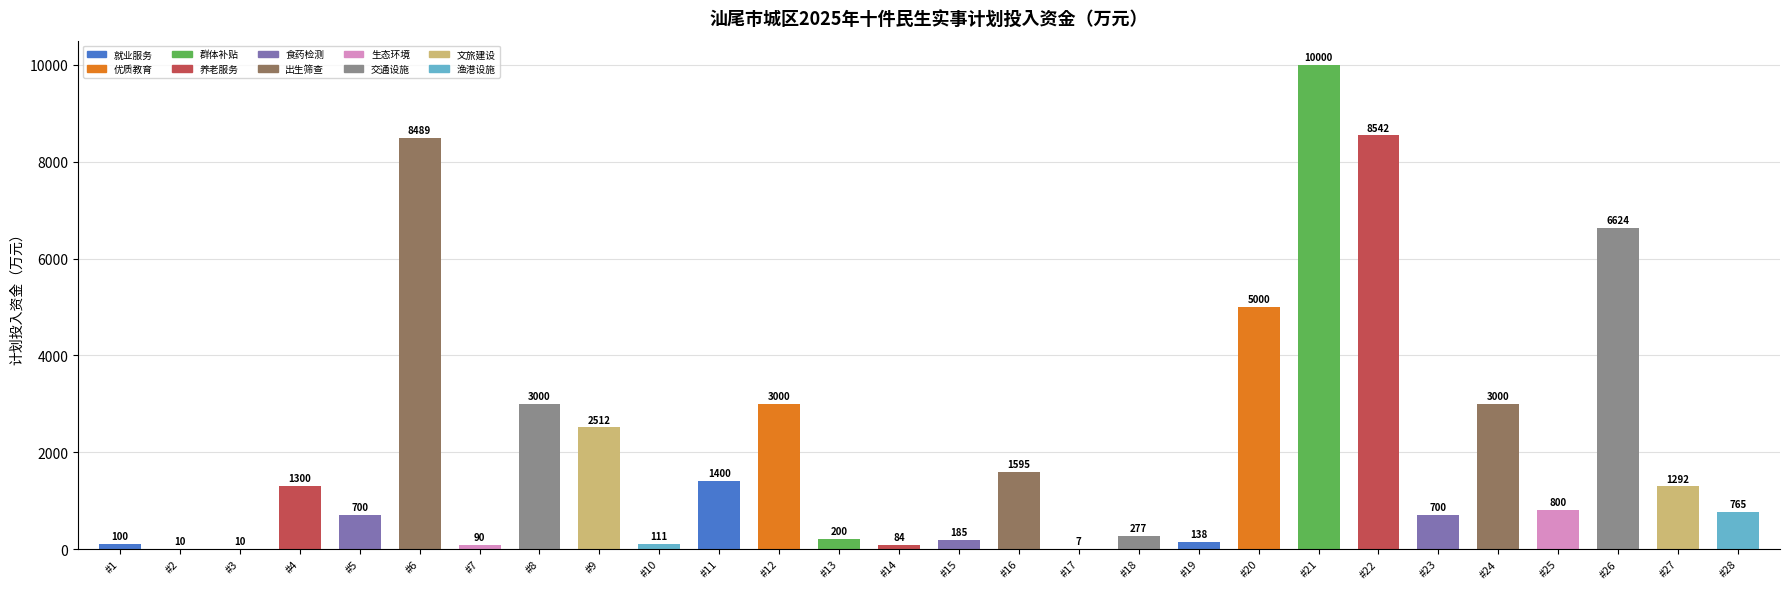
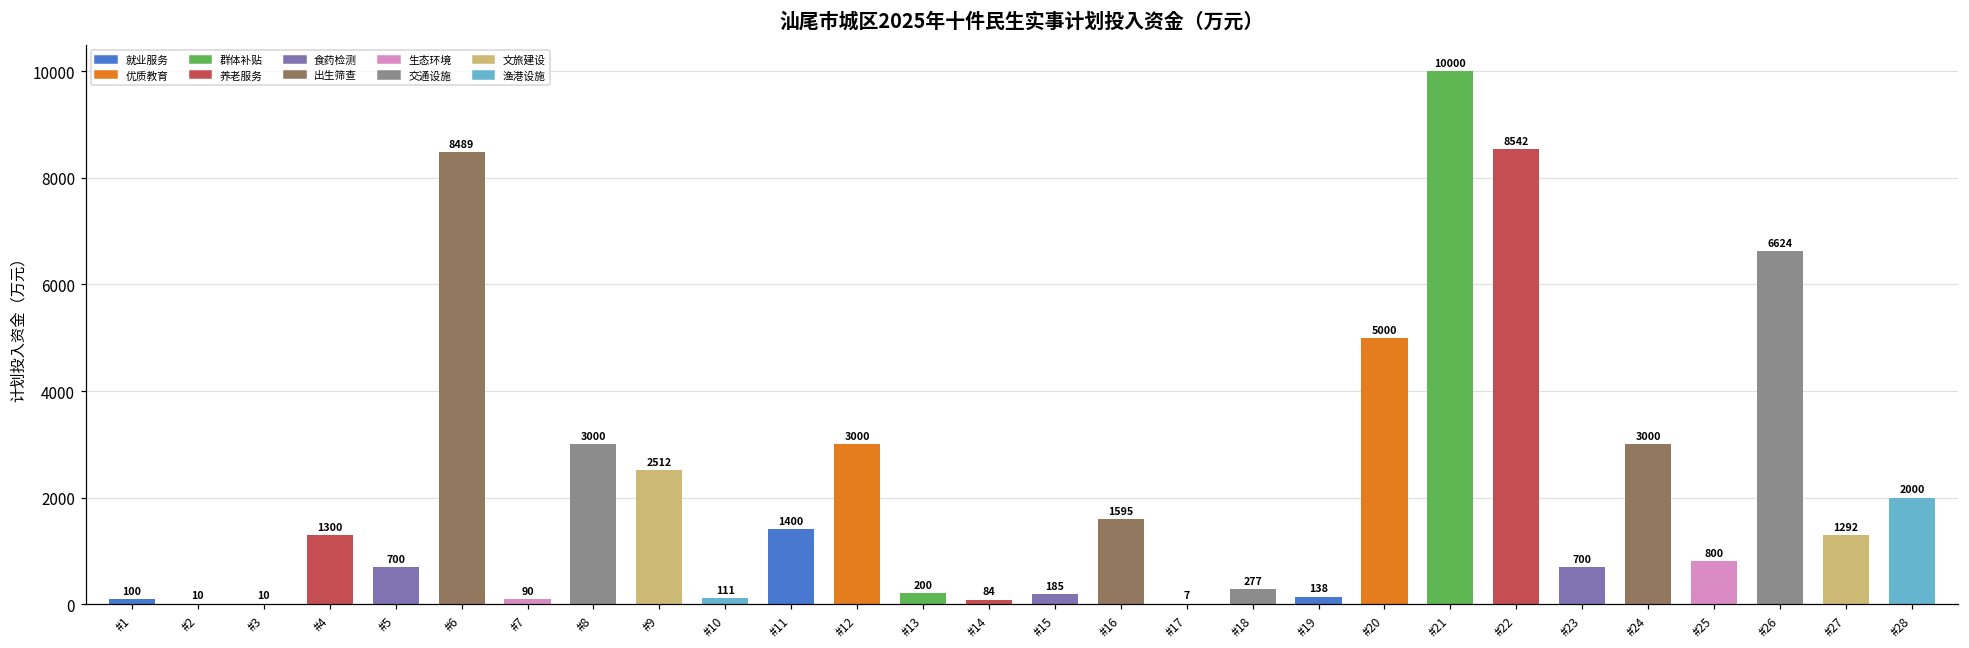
#28: 765 -> 2000
